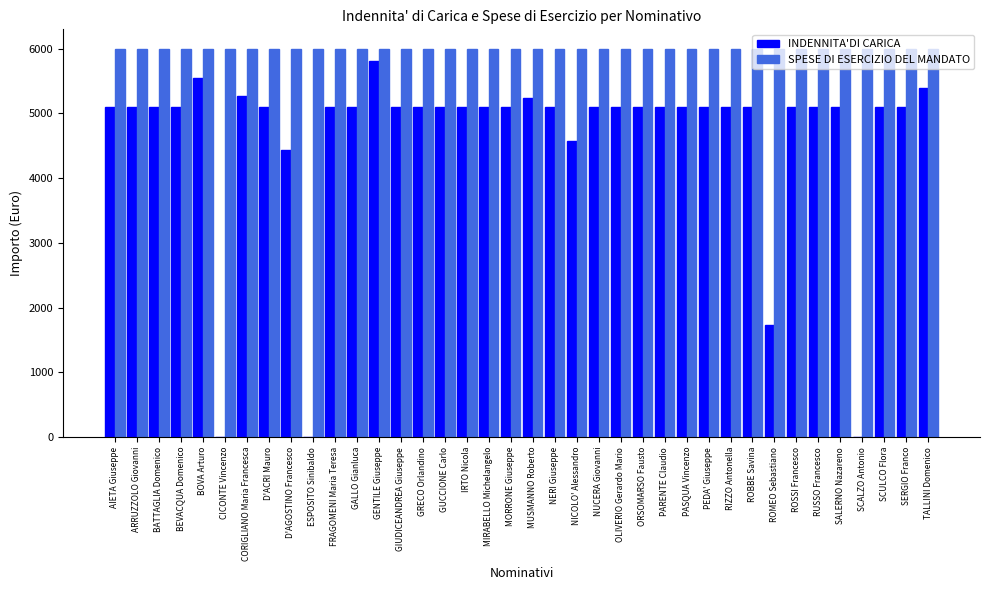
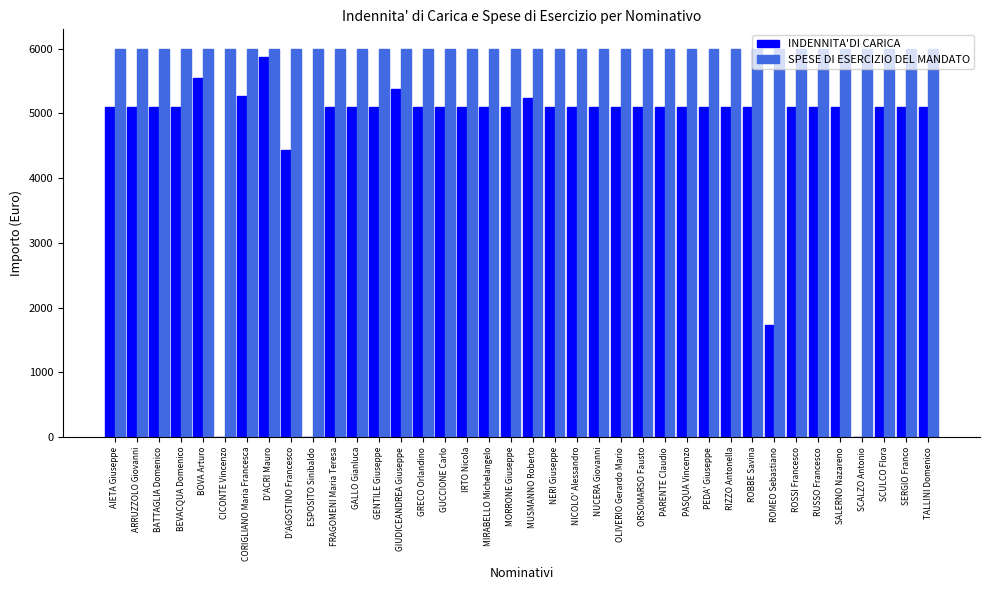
INDENNITA'DI CARICA, D'ACRI Mauro: 5100 -> 5900
INDENNITA'DI CARICA, GENTILE Giuseppe: 5800 -> 5100
INDENNITA'DI CARICA, GIUDICEANDREA Giuseppe: 5100 -> 5400
INDENNITA'DI CARICA, NICOLO' Alessandro: 4600 -> 5100
INDENNITA'DI CARICA, TALLINI Domenico: 5400 -> 5100
